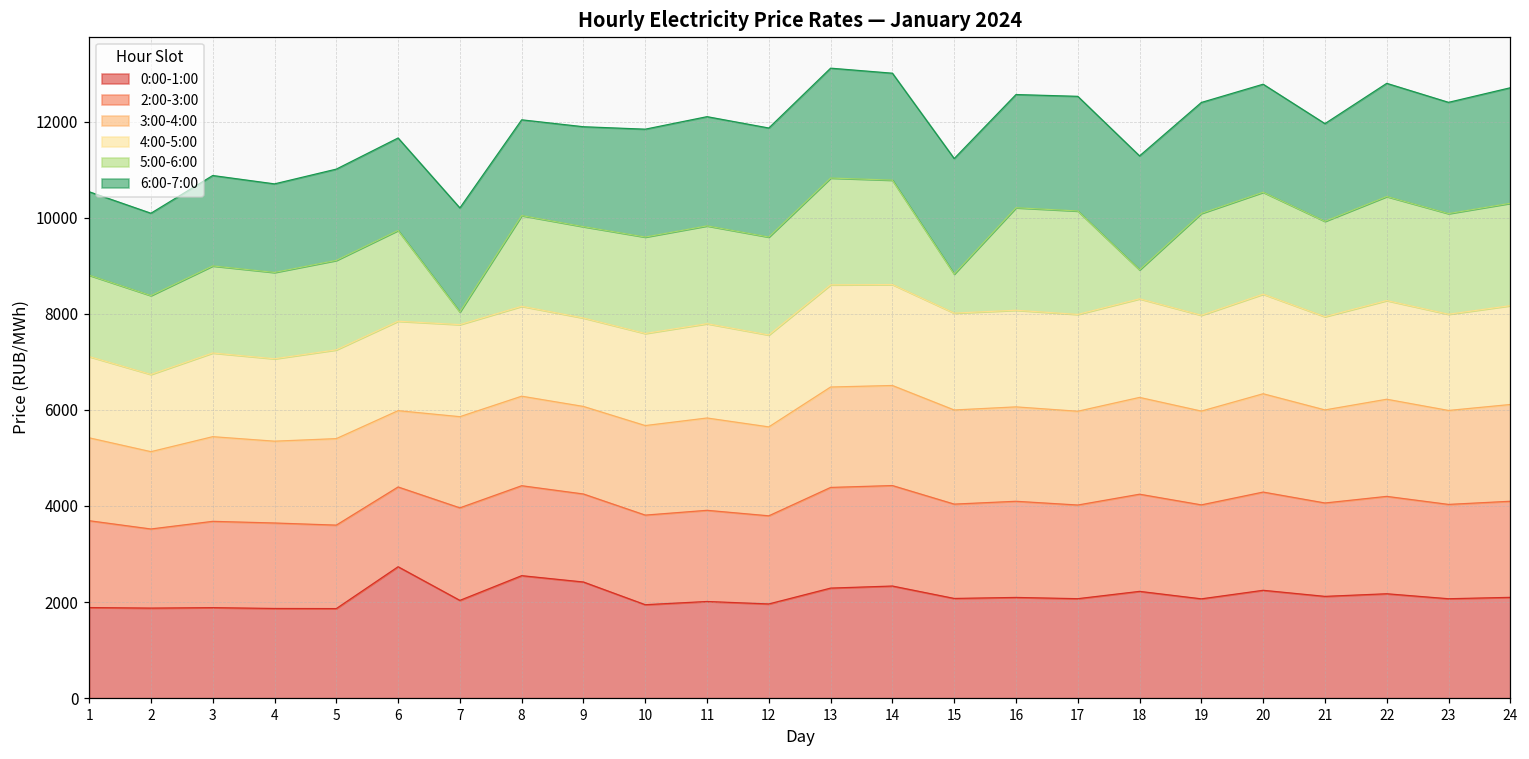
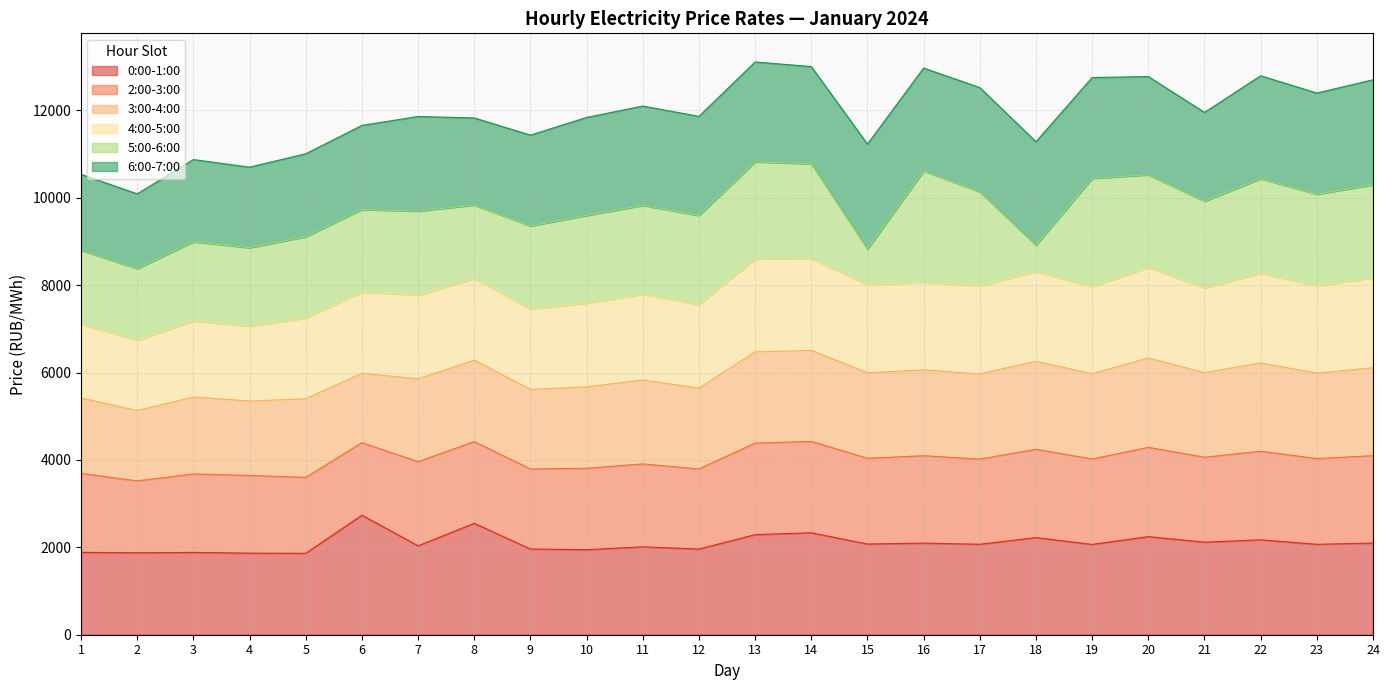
5:00-6:00, 7: 300 -> 1900
5:00-6:00, 8: 1900 -> 1700
0:00-1:00, 9: 2400 -> 2000
5:00-6:00, 16: 2100 -> 2500
5:00-6:00, 19: 2100 -> 2500
